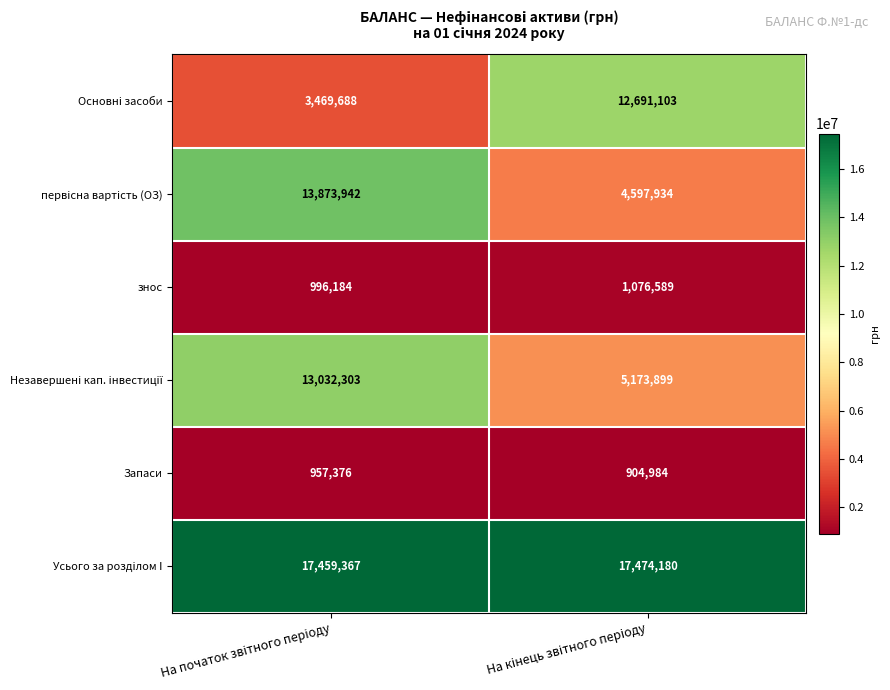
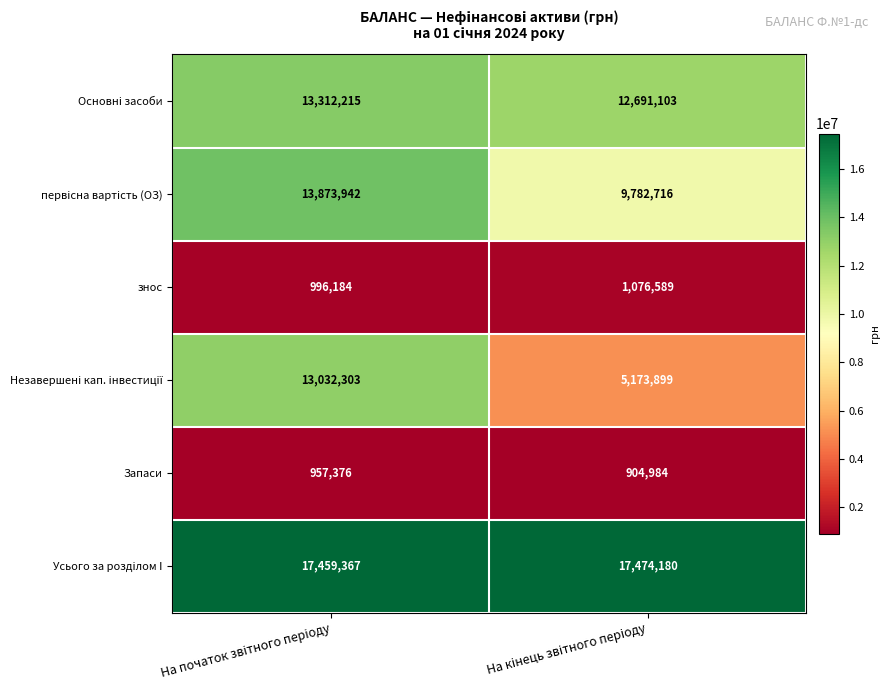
Основні засоби, На початок звітного періоду: 3,469,688 -> 13,312,215
первісна вартість (ОЗ), На кінець звітного періоду: 4,597,934 -> 9,782,716
